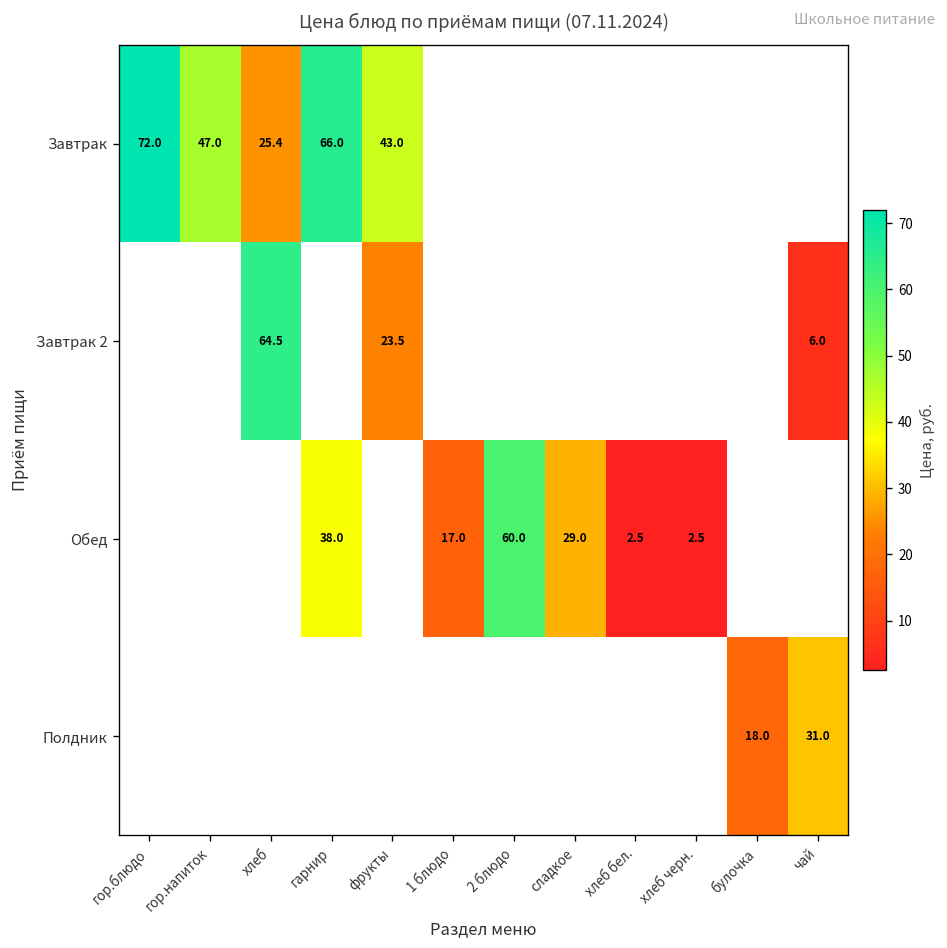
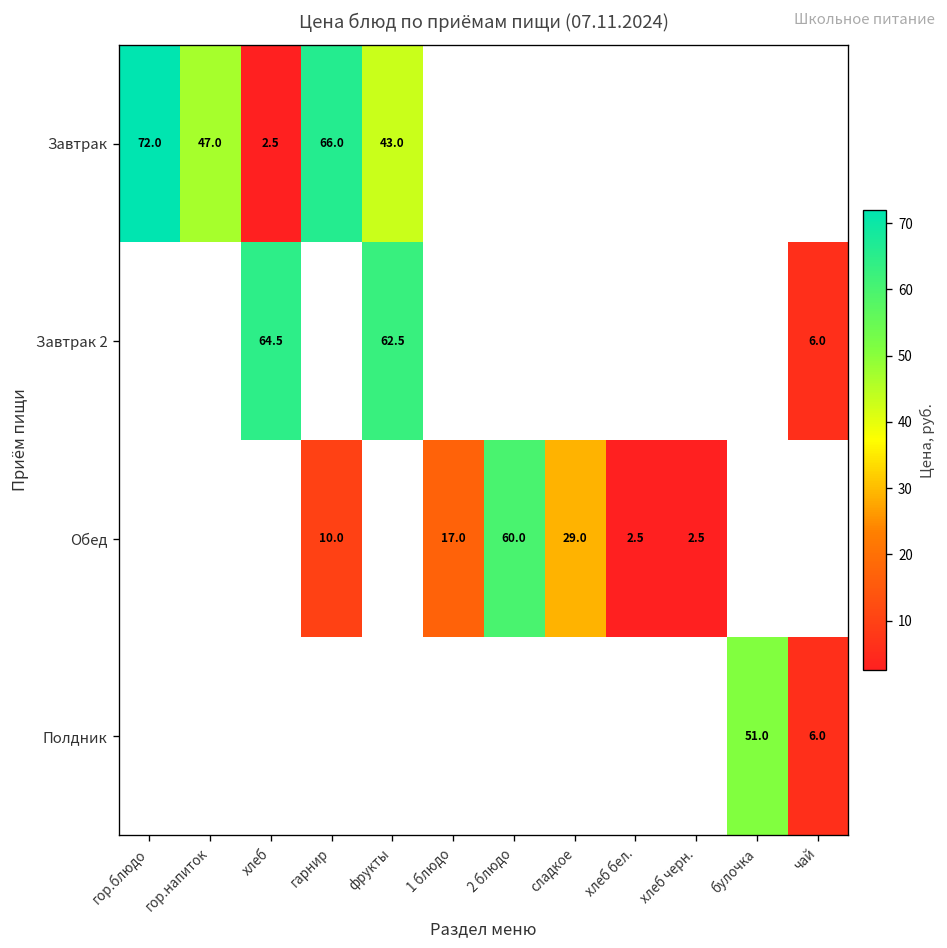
Завтрак, хлеб: 25.4 -> 2.5
Завтрак 2, фрукты: 23.5 -> 62.5
Обед, гарнир: 38.0 -> 10.0
Полдник, булочка: 18.0 -> 51.0
Полдник, чай: 31.0 -> 6.0
